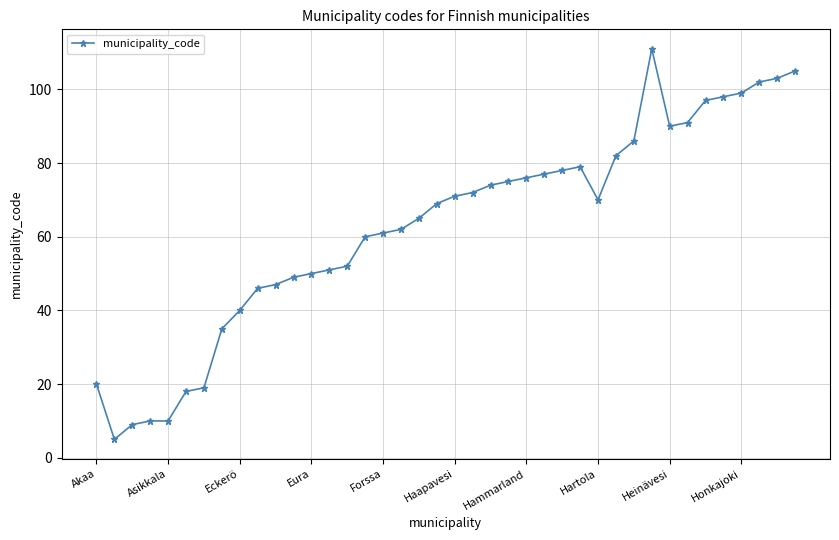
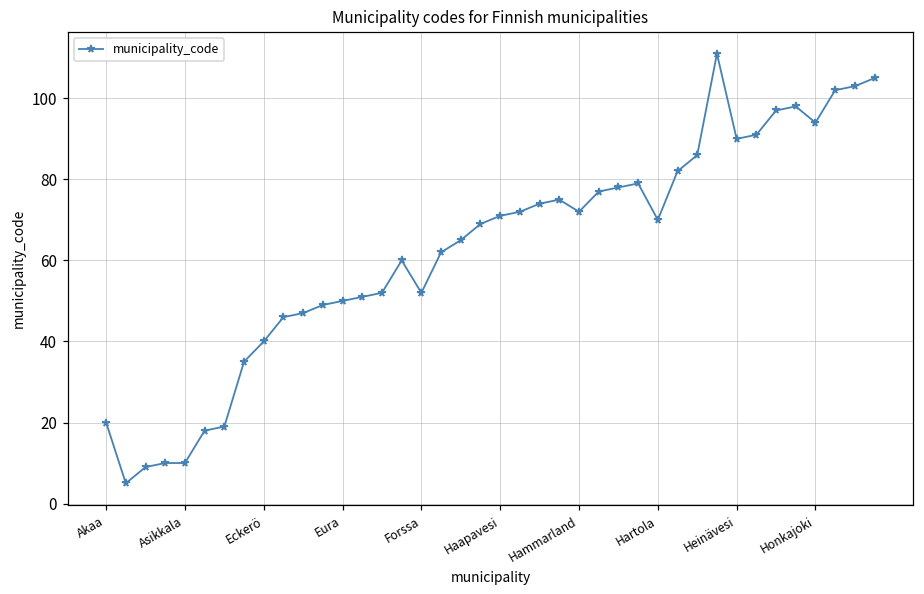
Forssa: 61 -> 52
Hammarland: 76 -> 72
Honkajoki: 99 -> 94
